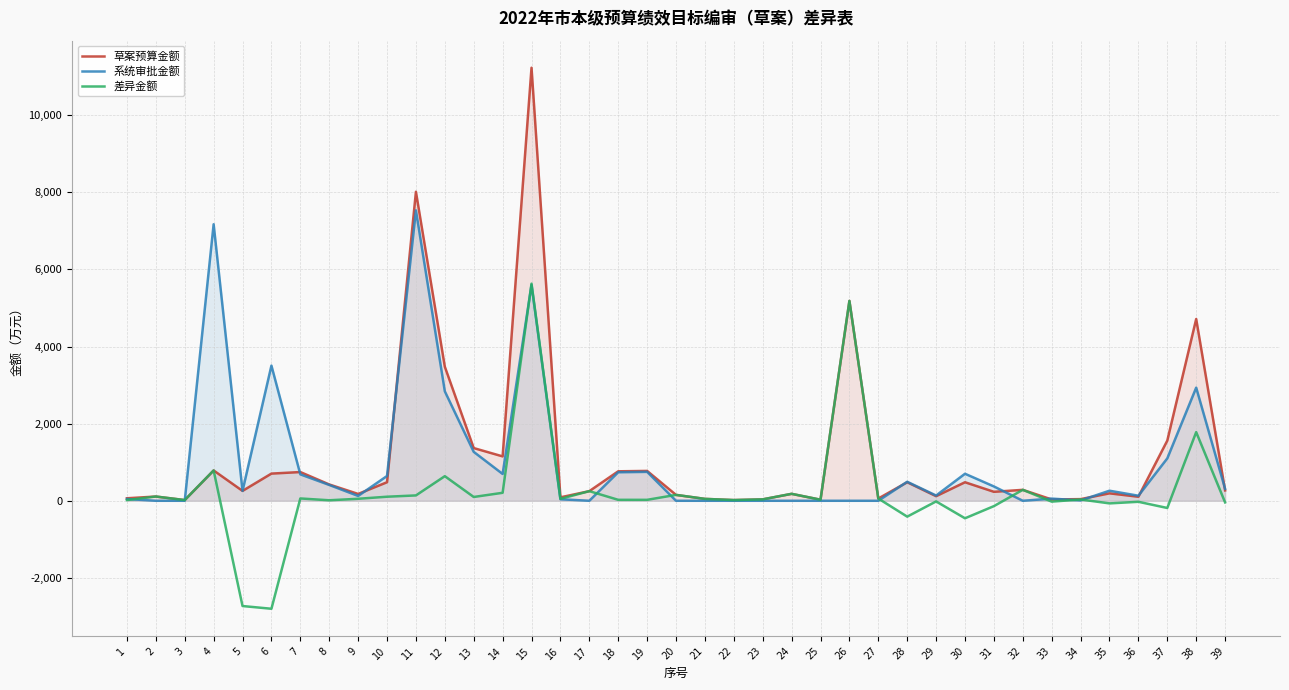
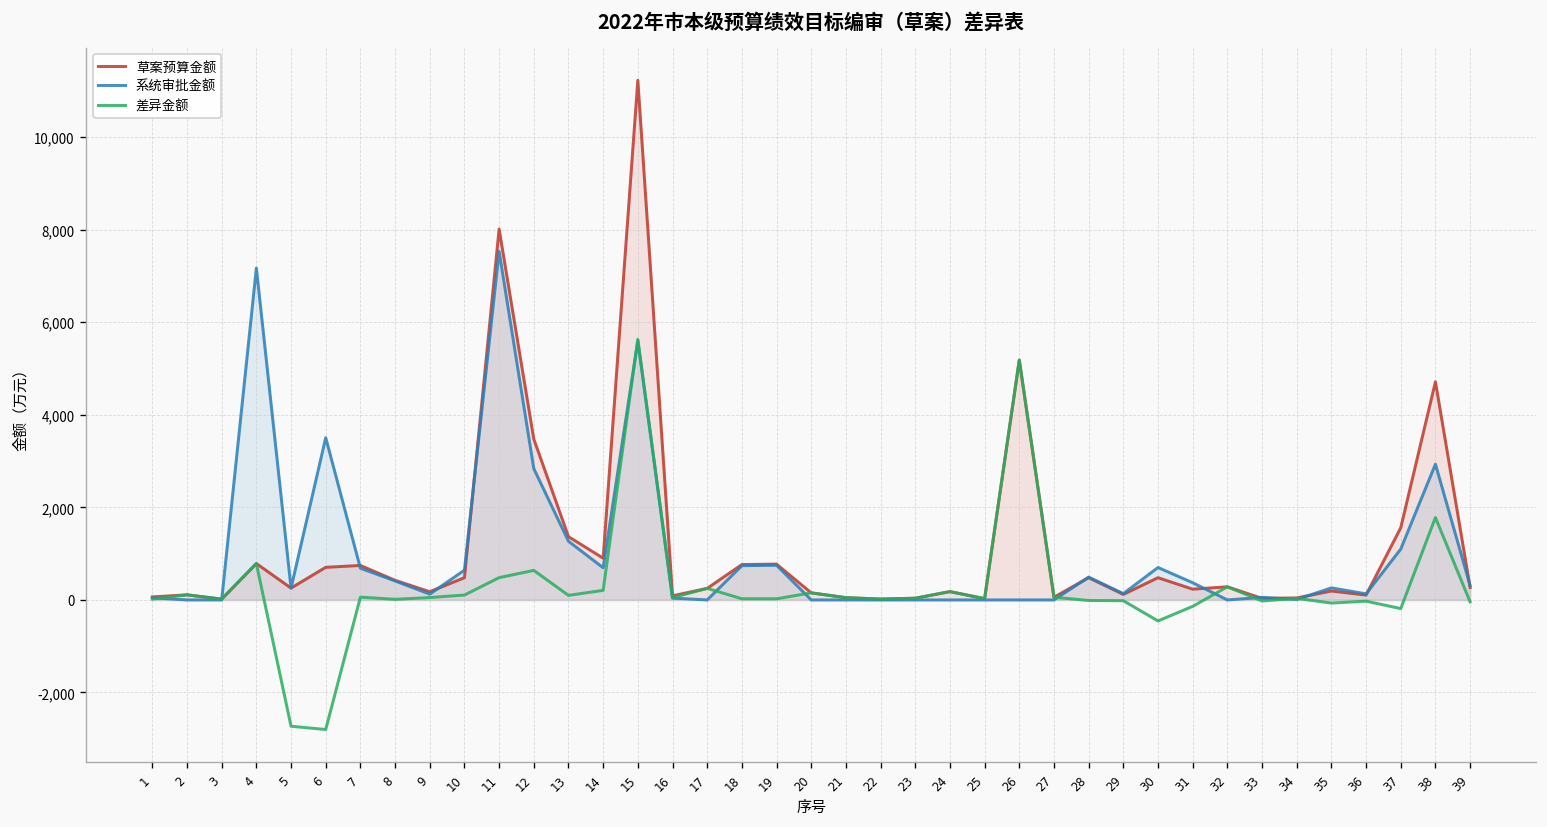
差异金额, 11: 100 -> 500
草案预算金额, 14: 1,200 -> 900
差异金额, 28: -400 -> 0
